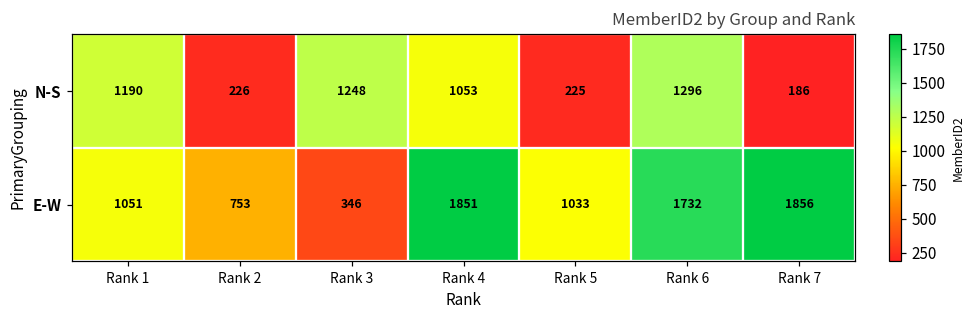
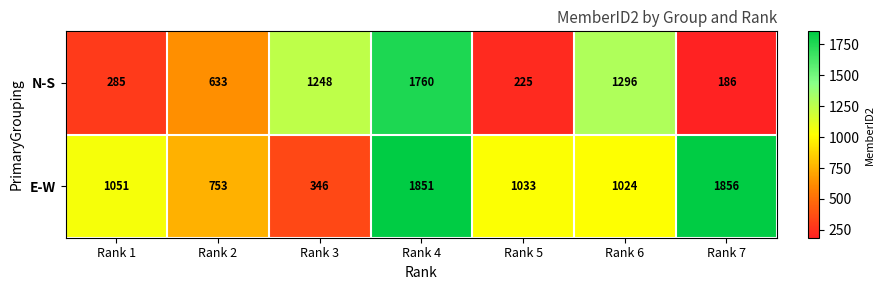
N-S, Rank 1: 1190 -> 285
N-S, Rank 2: 226 -> 633
N-S, Rank 4: 1053 -> 1760
E-W, Rank 6: 1732 -> 1024
